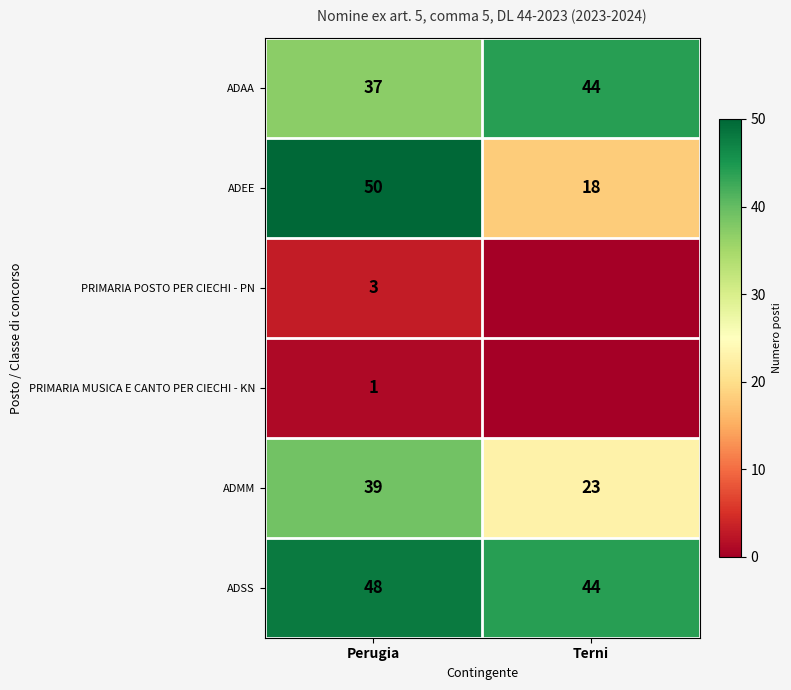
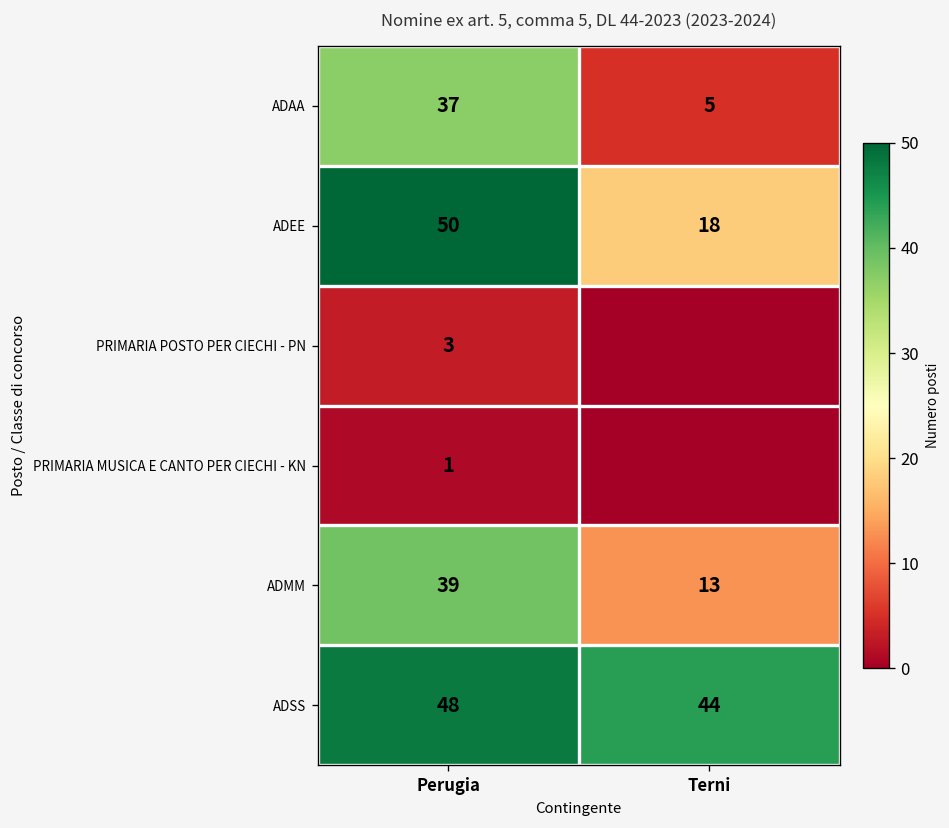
ADAA, Terni: 44 -> 5
ADMM, Terni: 23 -> 13
